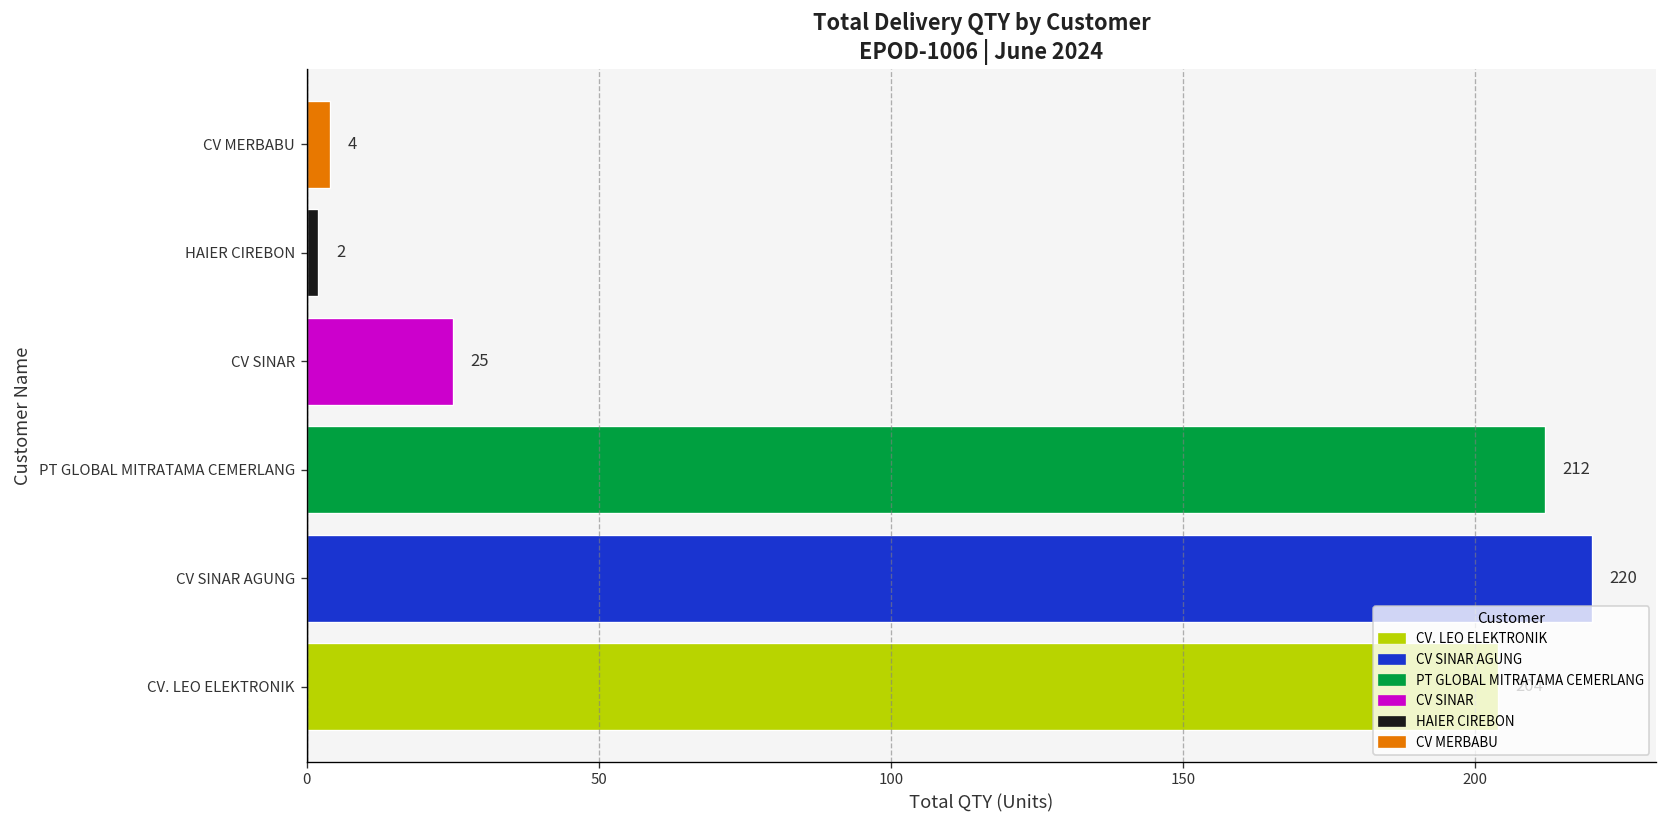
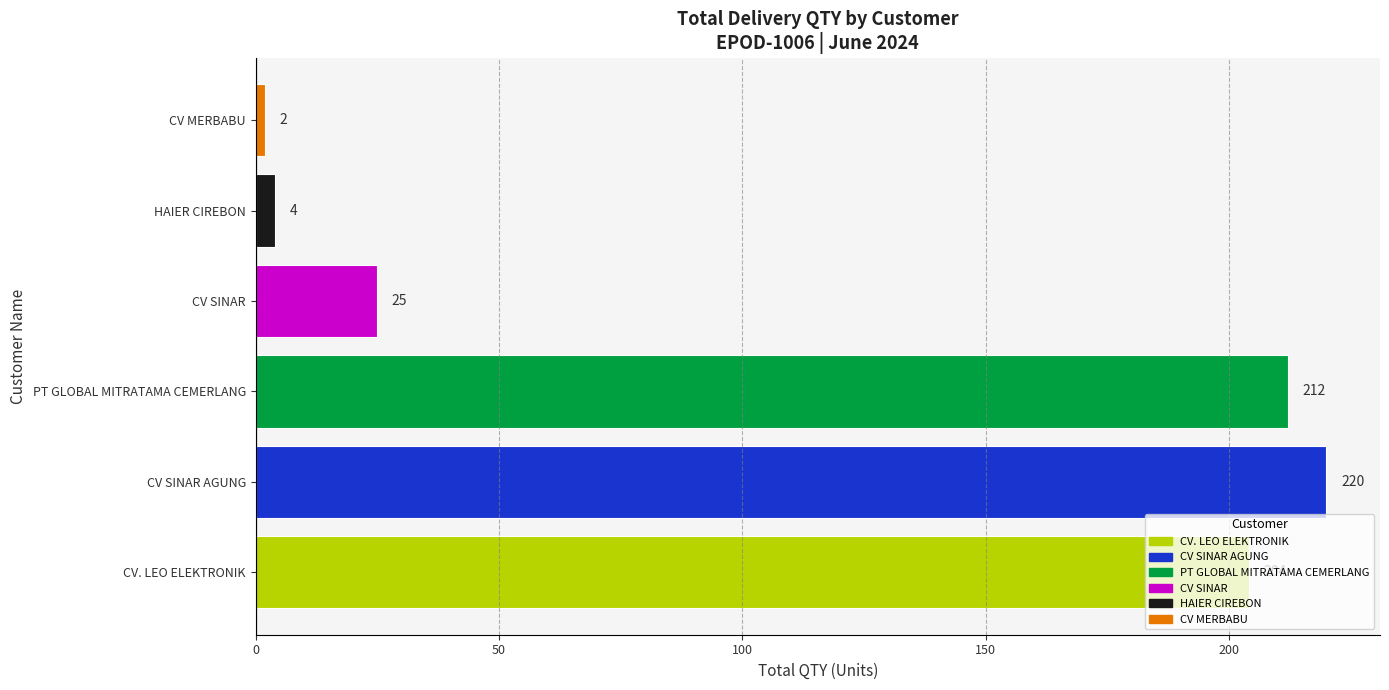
CV MERBABU: 4 -> 2
HAIER CIREBON: 2 -> 4
